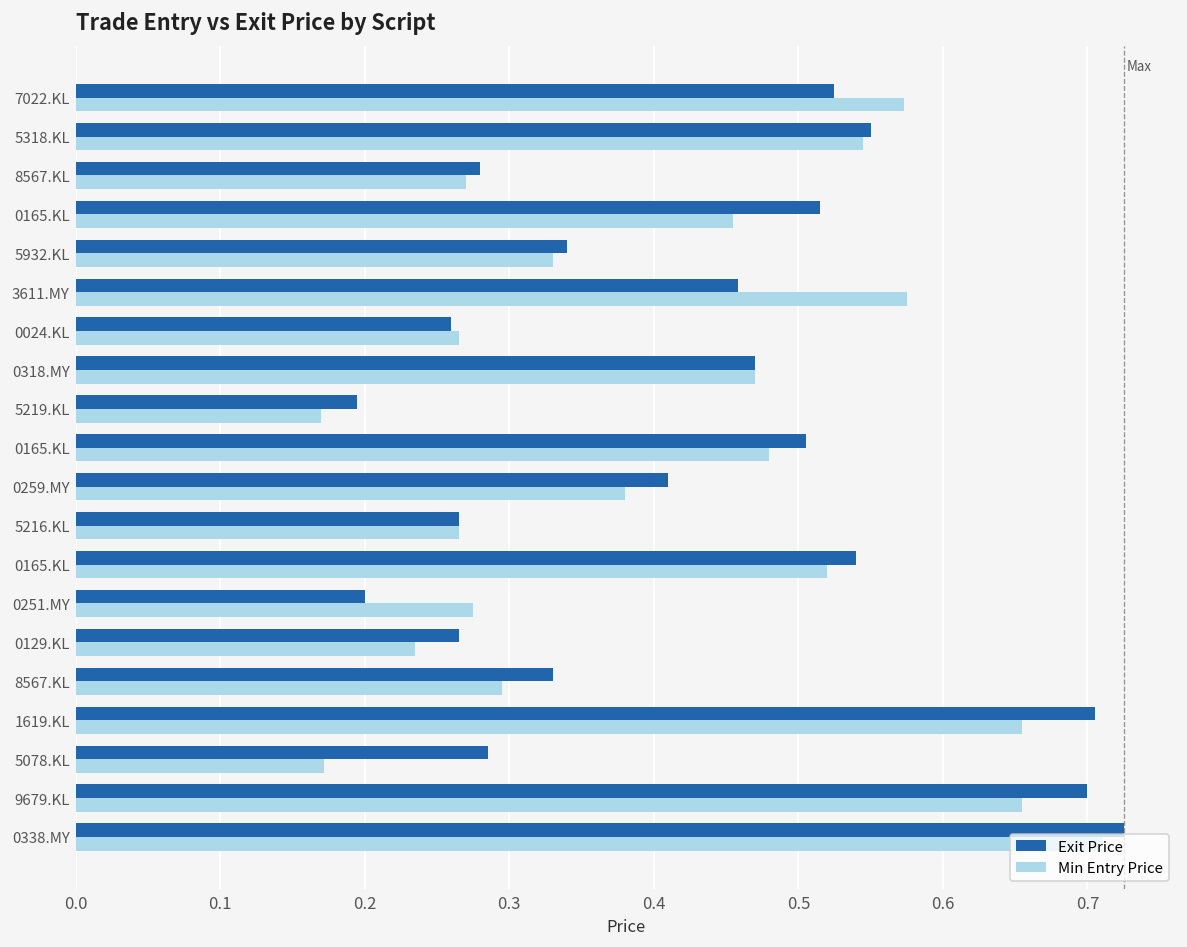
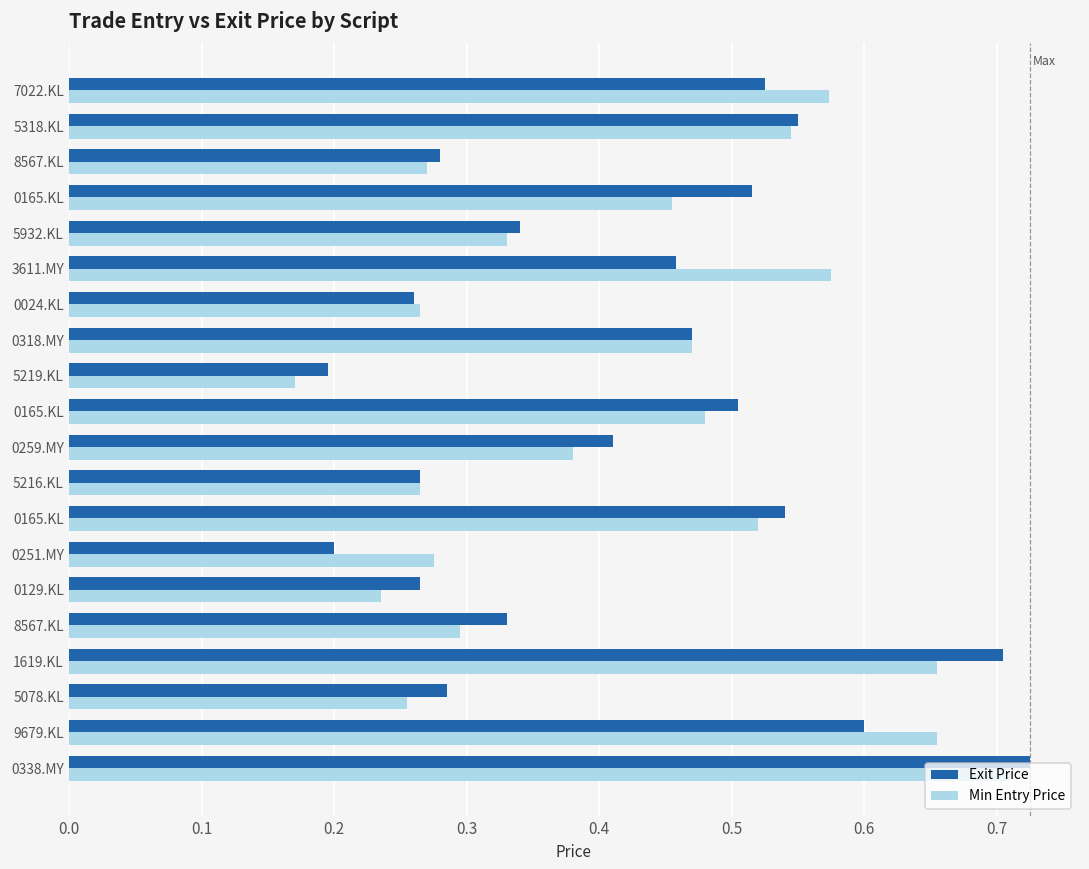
Min Entry Price, 5078.KL: 0.172 -> 0.255
Exit Price, 9679.KL: 0.7 -> 0.6
